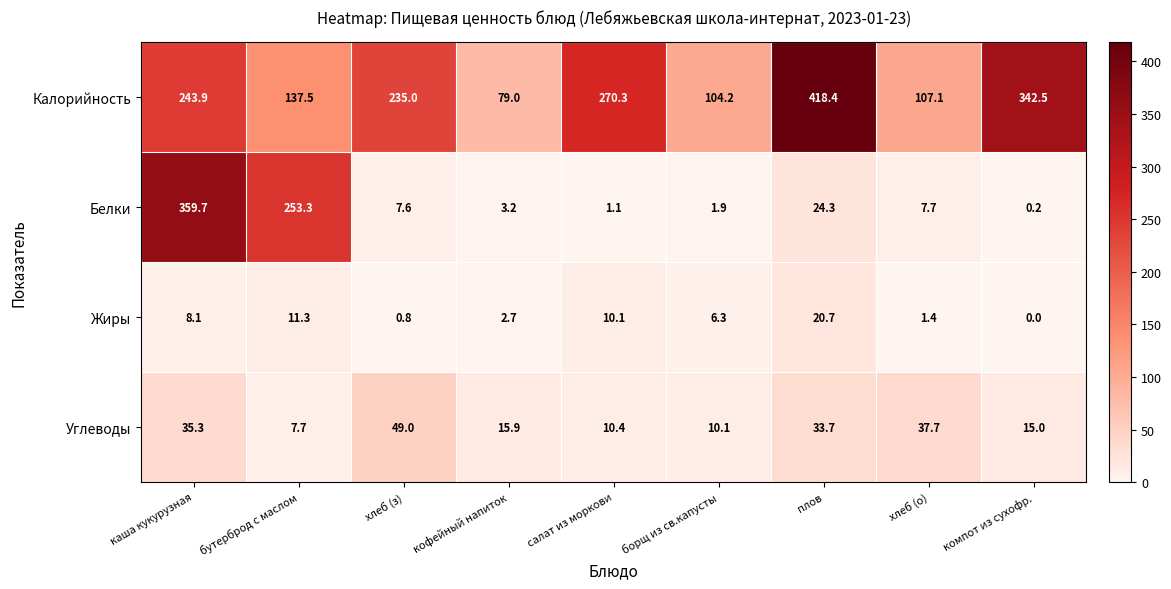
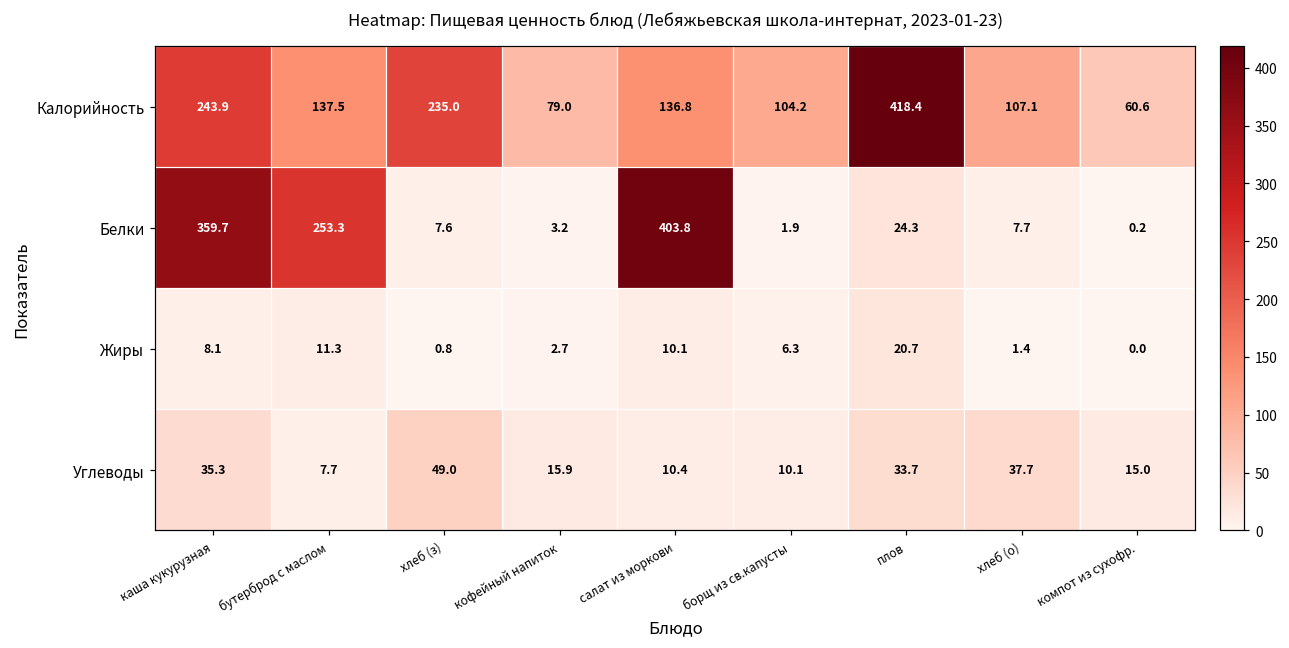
Калорийность, салат из моркови: 270.3 -> 136.8
Калорийность, компот из сухофр.: 342.5 -> 60.6
Белки, салат из моркови: 1.1 -> 403.8
